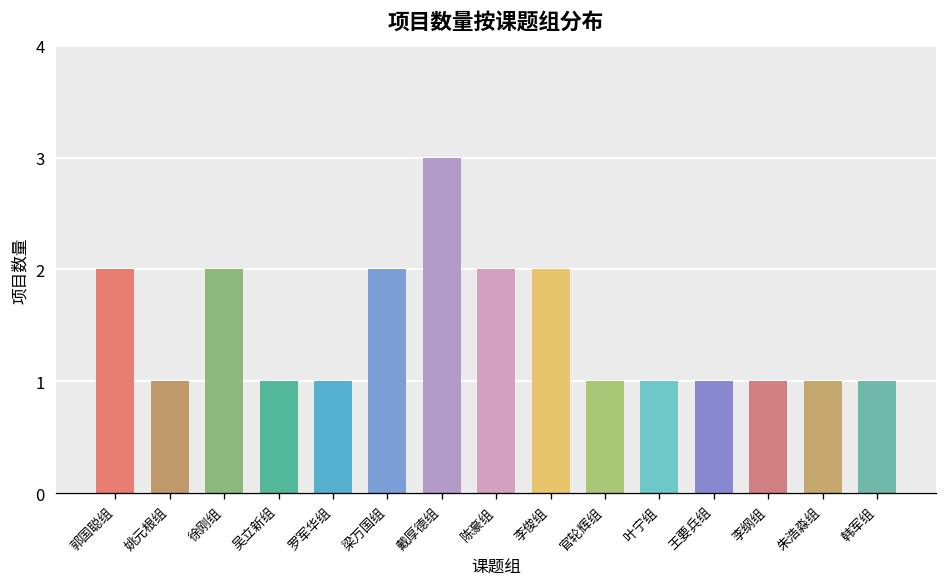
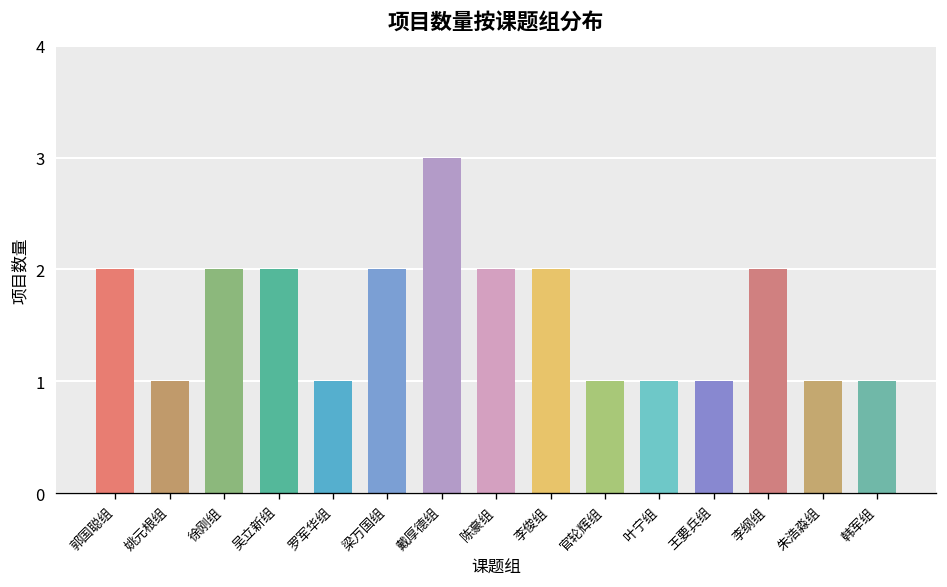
吴立新组: 1 -> 2
李纲组: 1 -> 2
